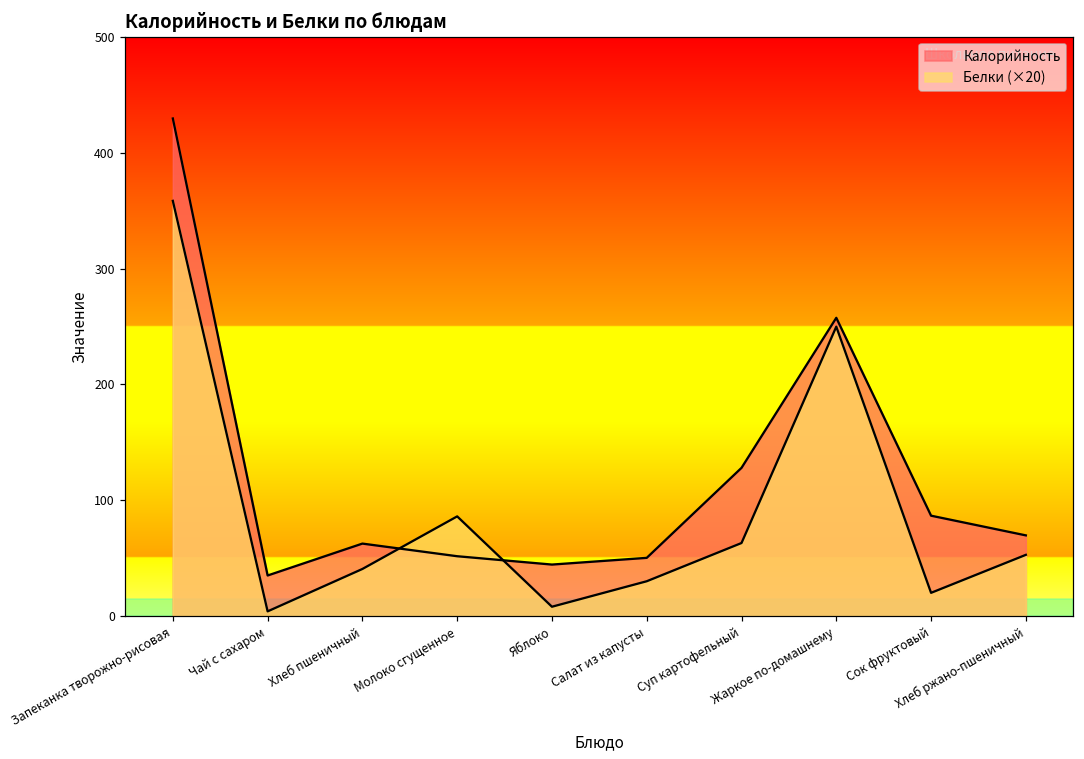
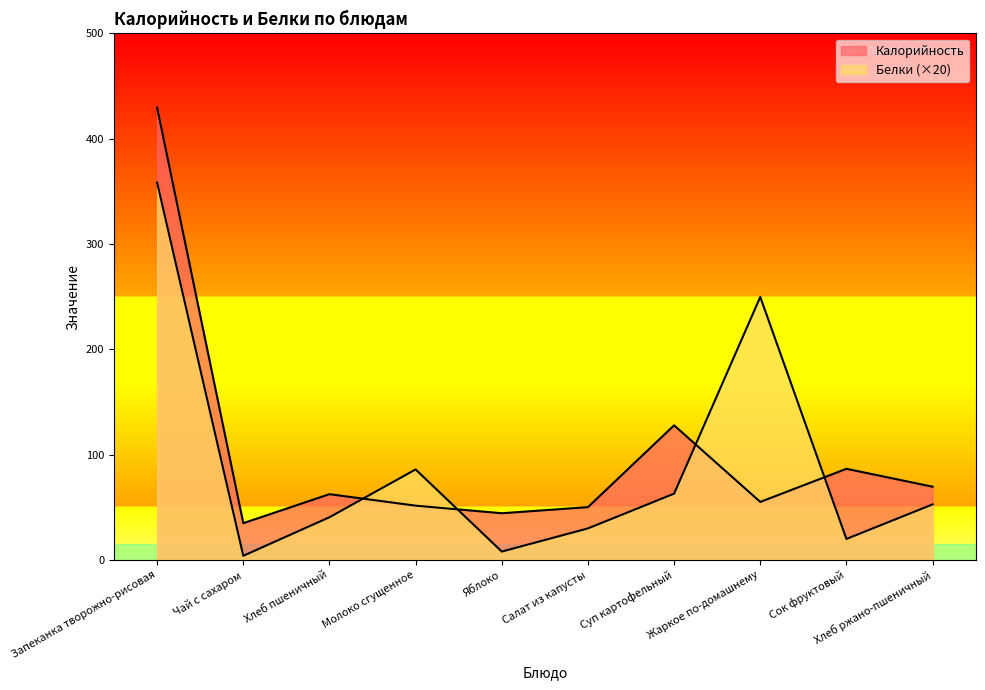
Калорийность, Жаркое по-домашнему: 257 -> 55
